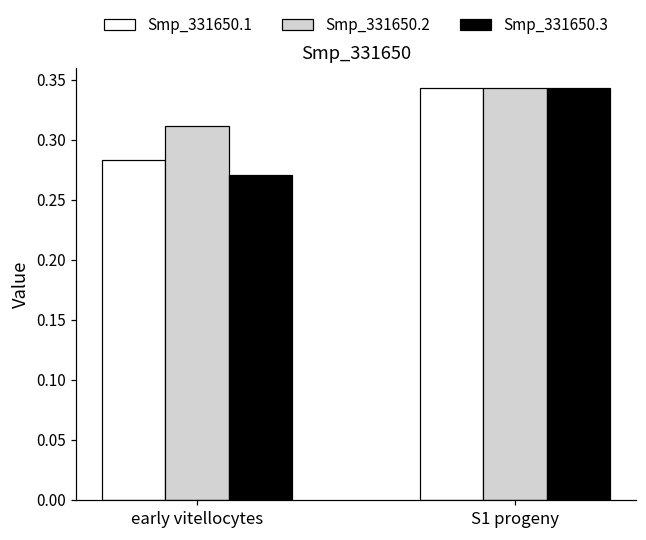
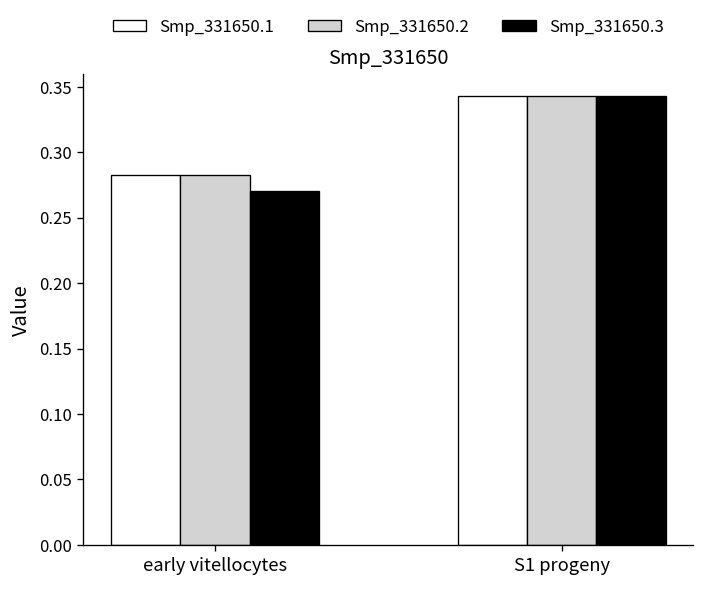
Smp_331650.2, early vitellocytes: 0.311 -> 0.283
